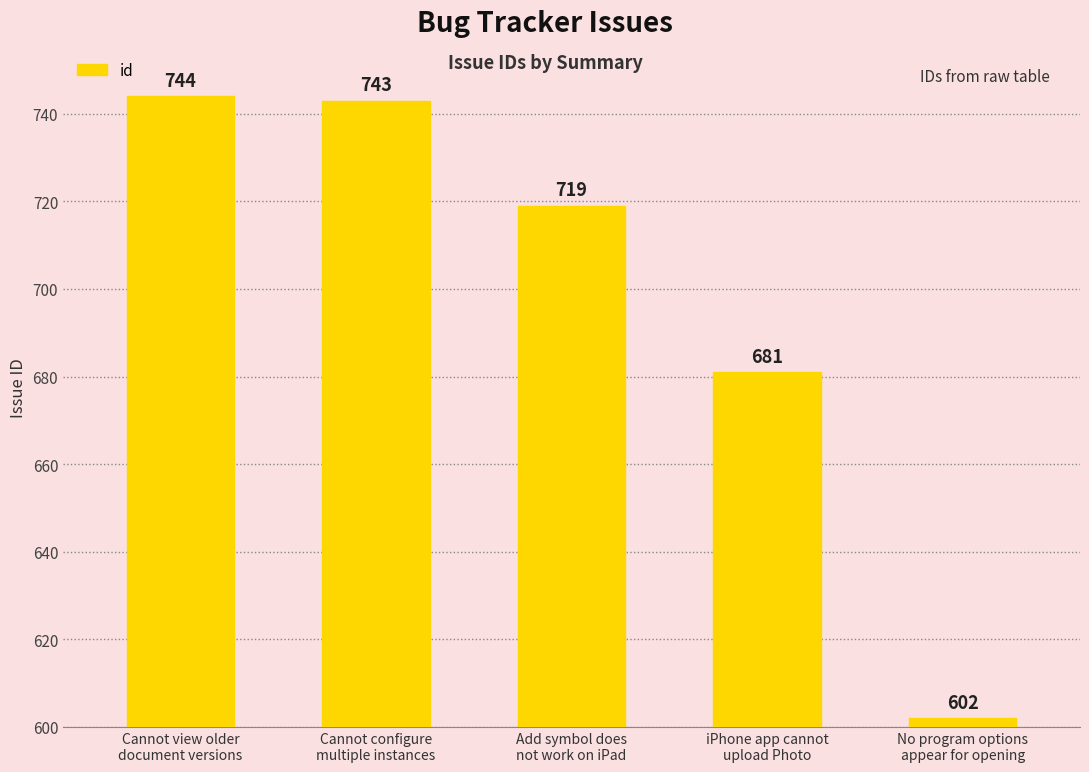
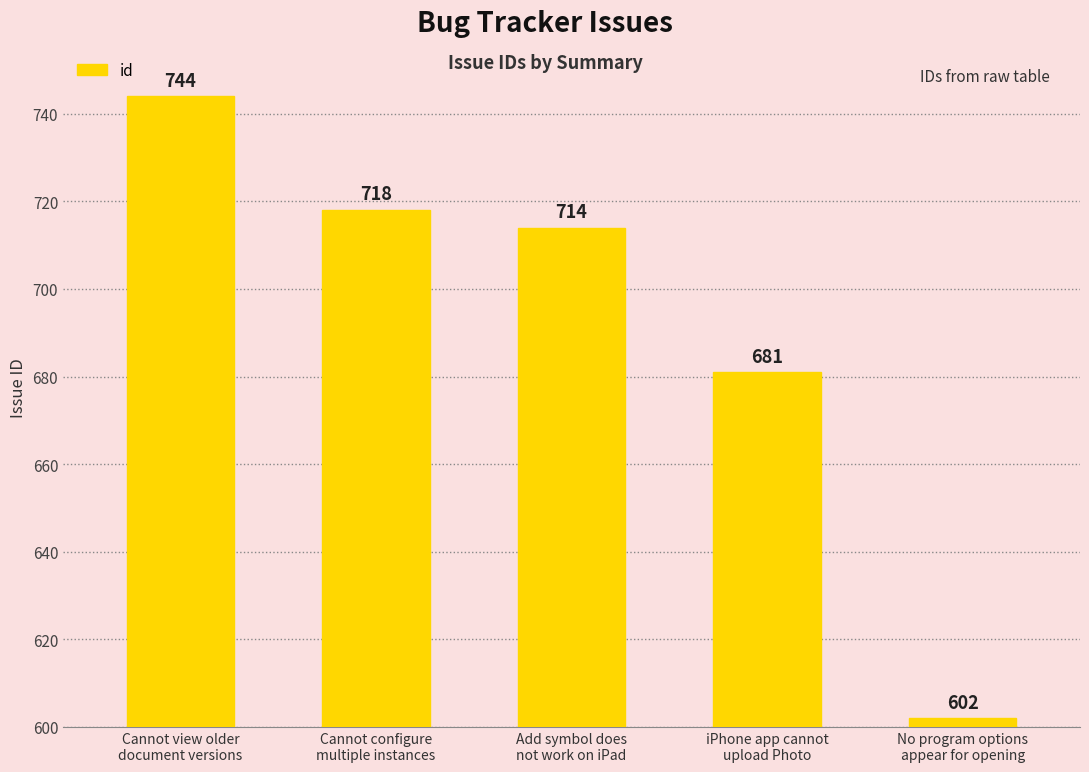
Cannot configure multiple instances: 743 -> 718
Add symbol does not work on iPad: 719 -> 714
